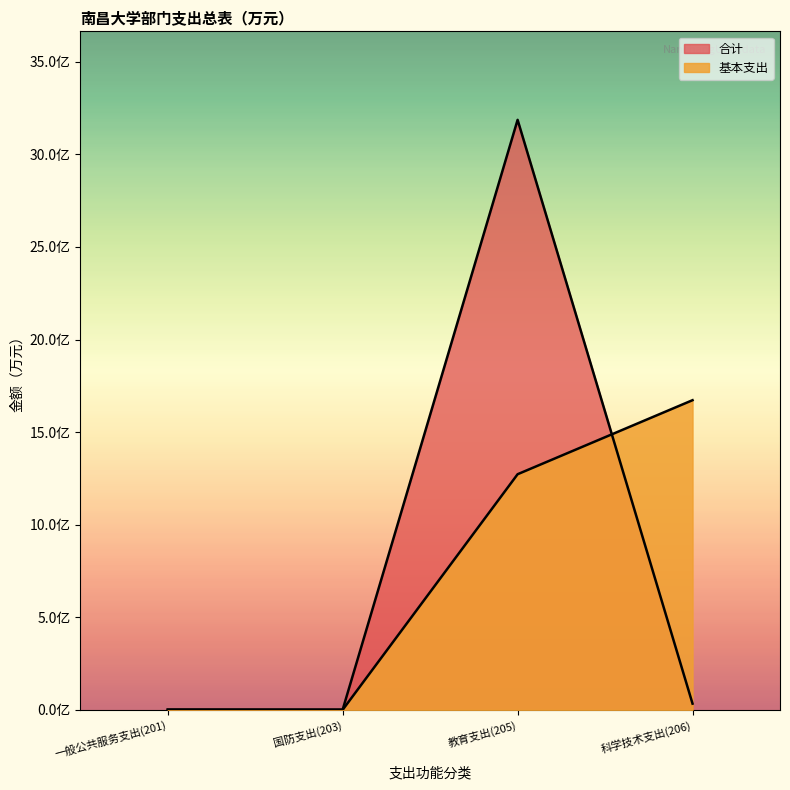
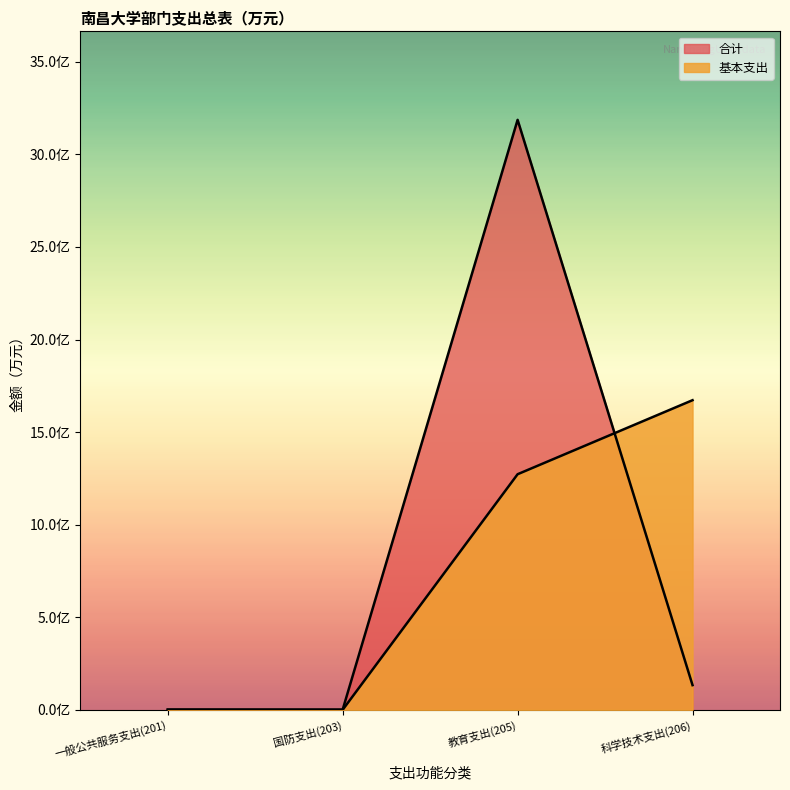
合计, 科学技术支出(206): 0.3亿 -> 1.3亿
